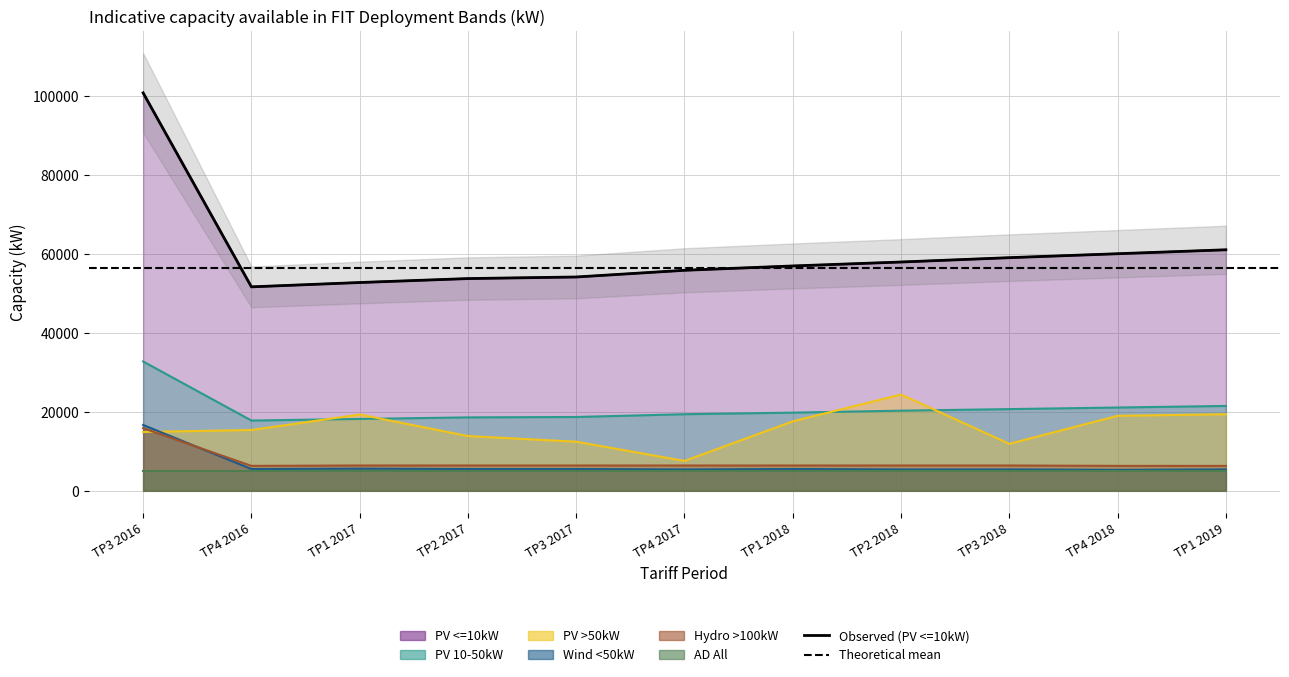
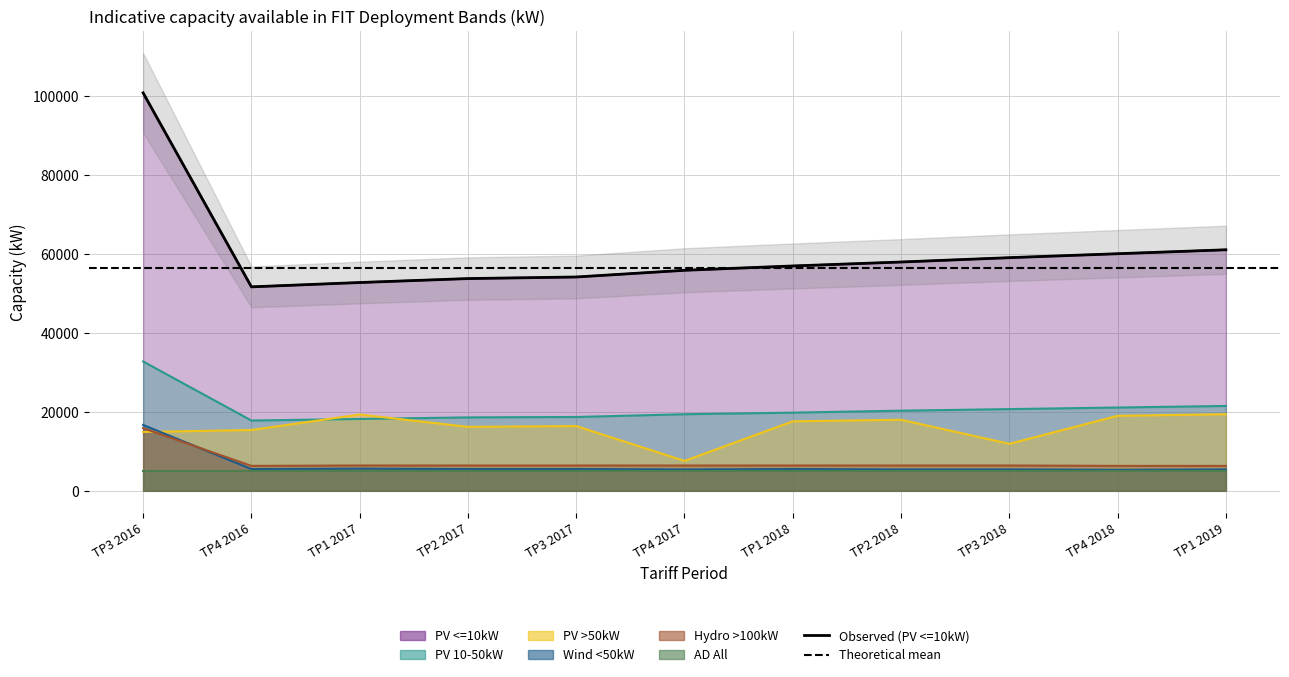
PV >50kW, TP2 2017: 14000 -> 16000
PV >50kW, TP3 2017: 12000 -> 16000
PV >50kW, TP2 2018: 24000 -> 18000
